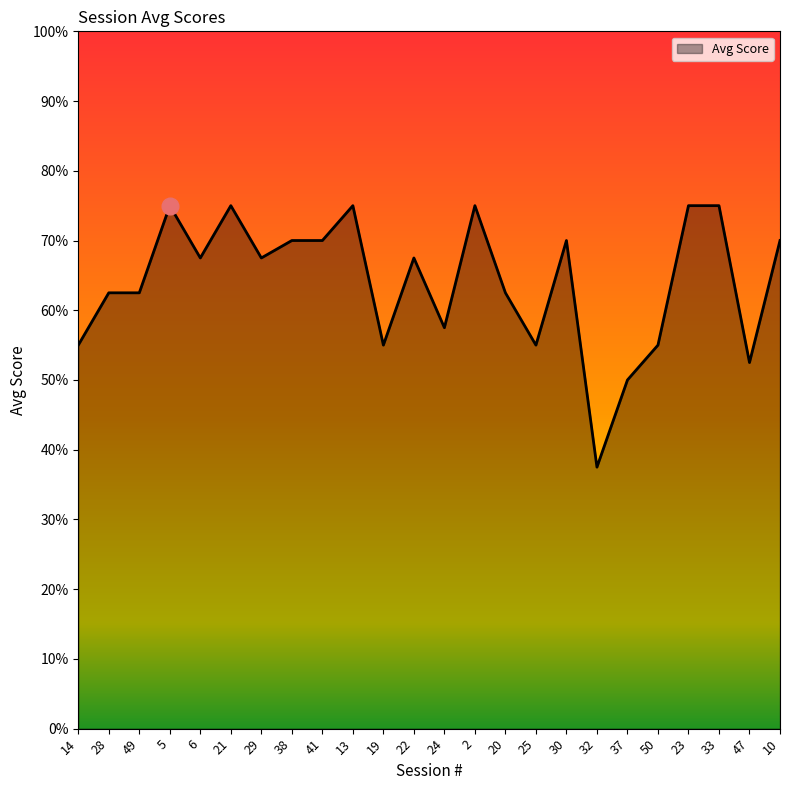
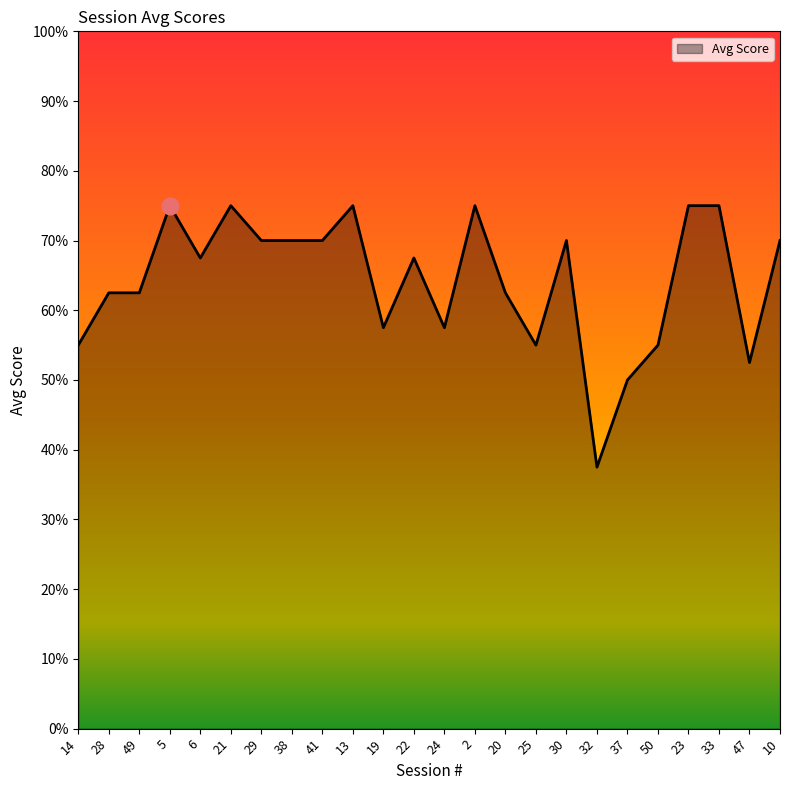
Avg Score, 29: 68% -> 70%
Avg Score, 19: 55% -> 57%
